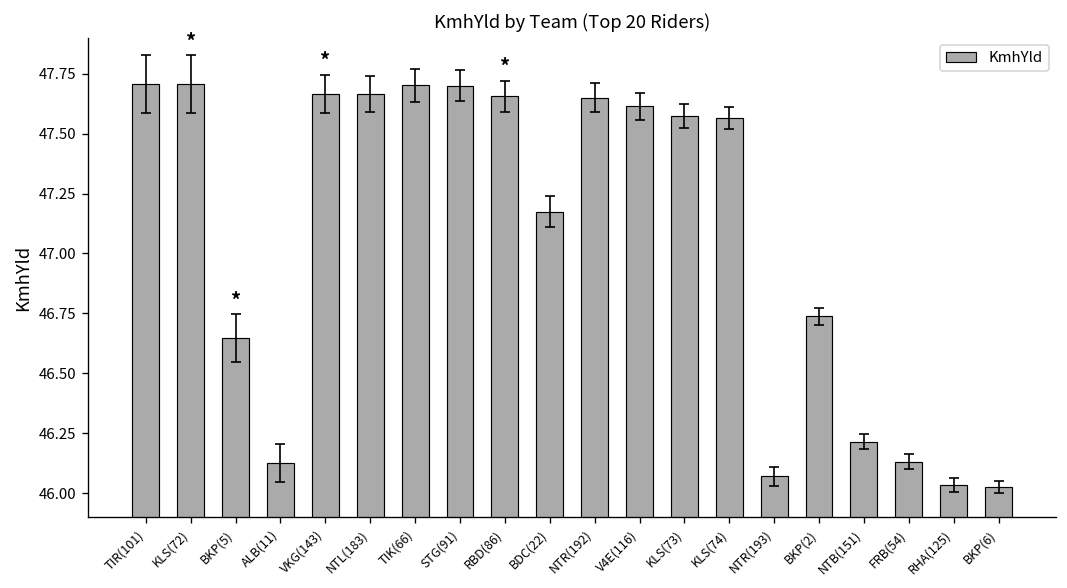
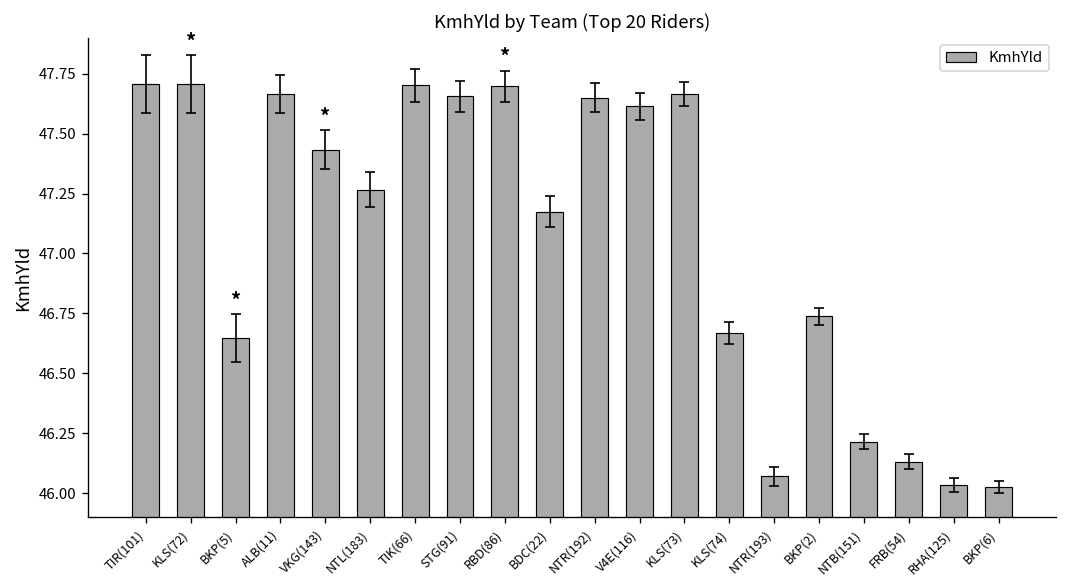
KmhYld, ALB(11): 46.13 -> 47.67
KmhYld, VKG(143): 47.67 -> 47.43
KmhYld, NTL(183): 47.67 -> 47.27
KmhYld, STG(91): 47.70 -> 47.66
KmhYld, RBD(86): 47.66 -> 47.70
KmhYld, KLS(73): 47.58 -> 47.67
KmhYld, KLS(74): 47.57 -> 46.67
